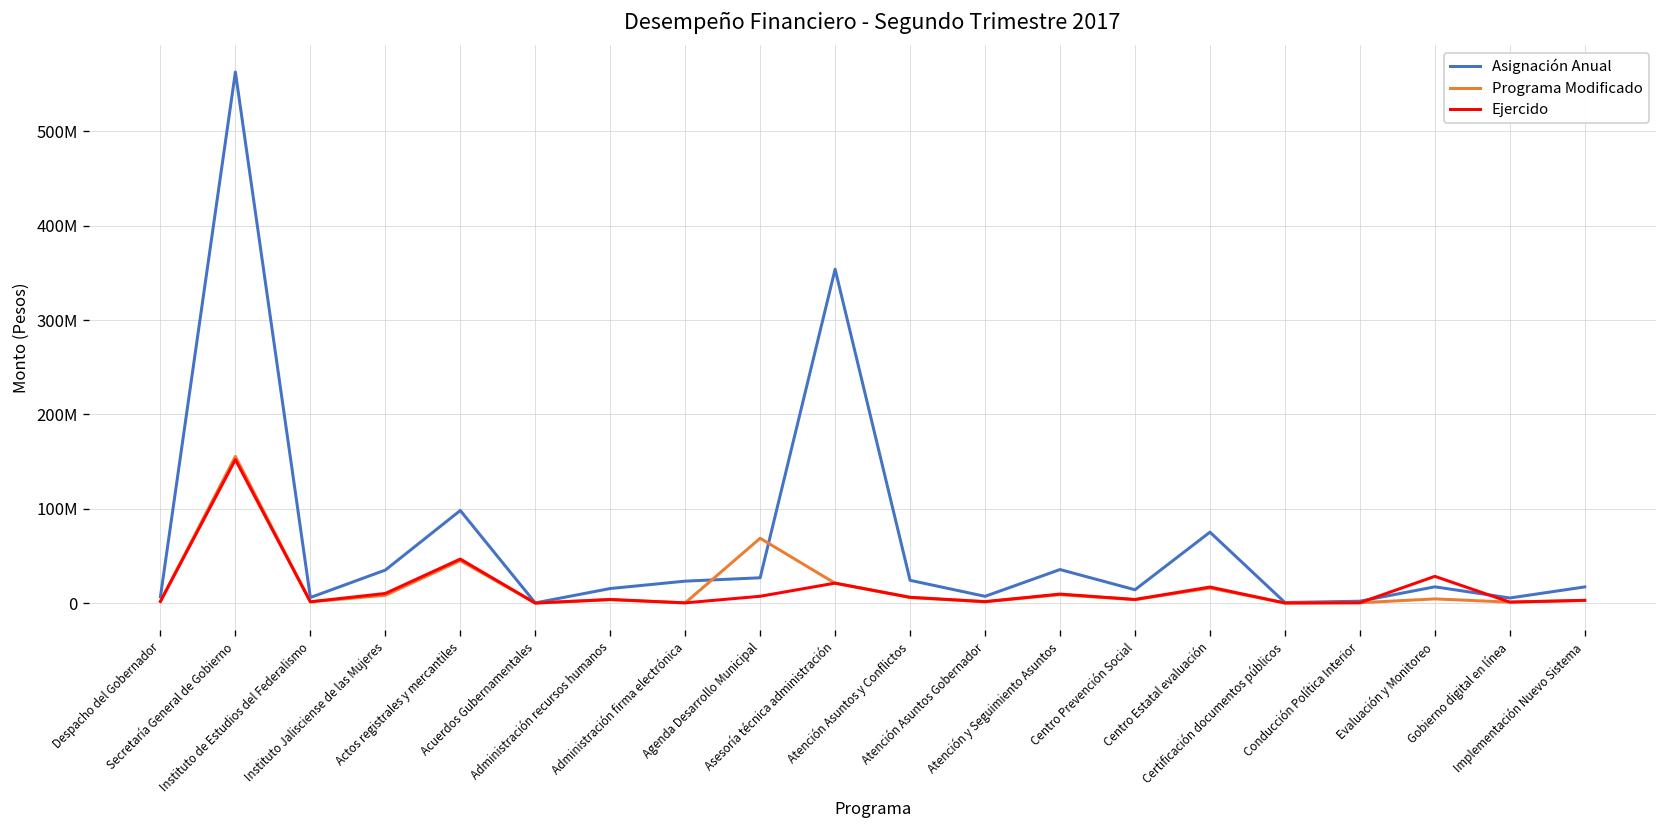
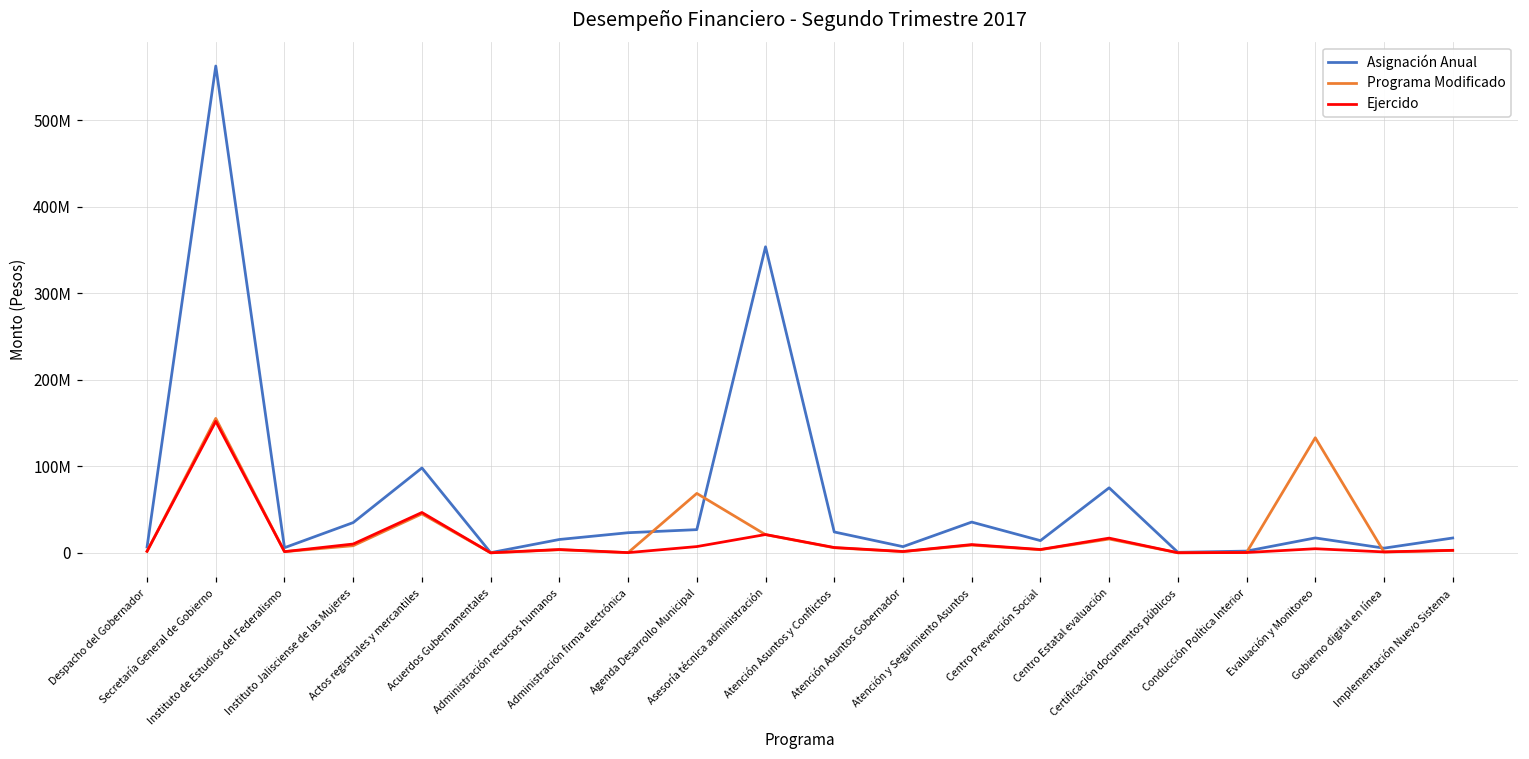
Programa Modificado, Evaluación y Monitoreo: 0 -> 130000000
Ejercido, Evaluación y Monitoreo: 30000000 -> 0
